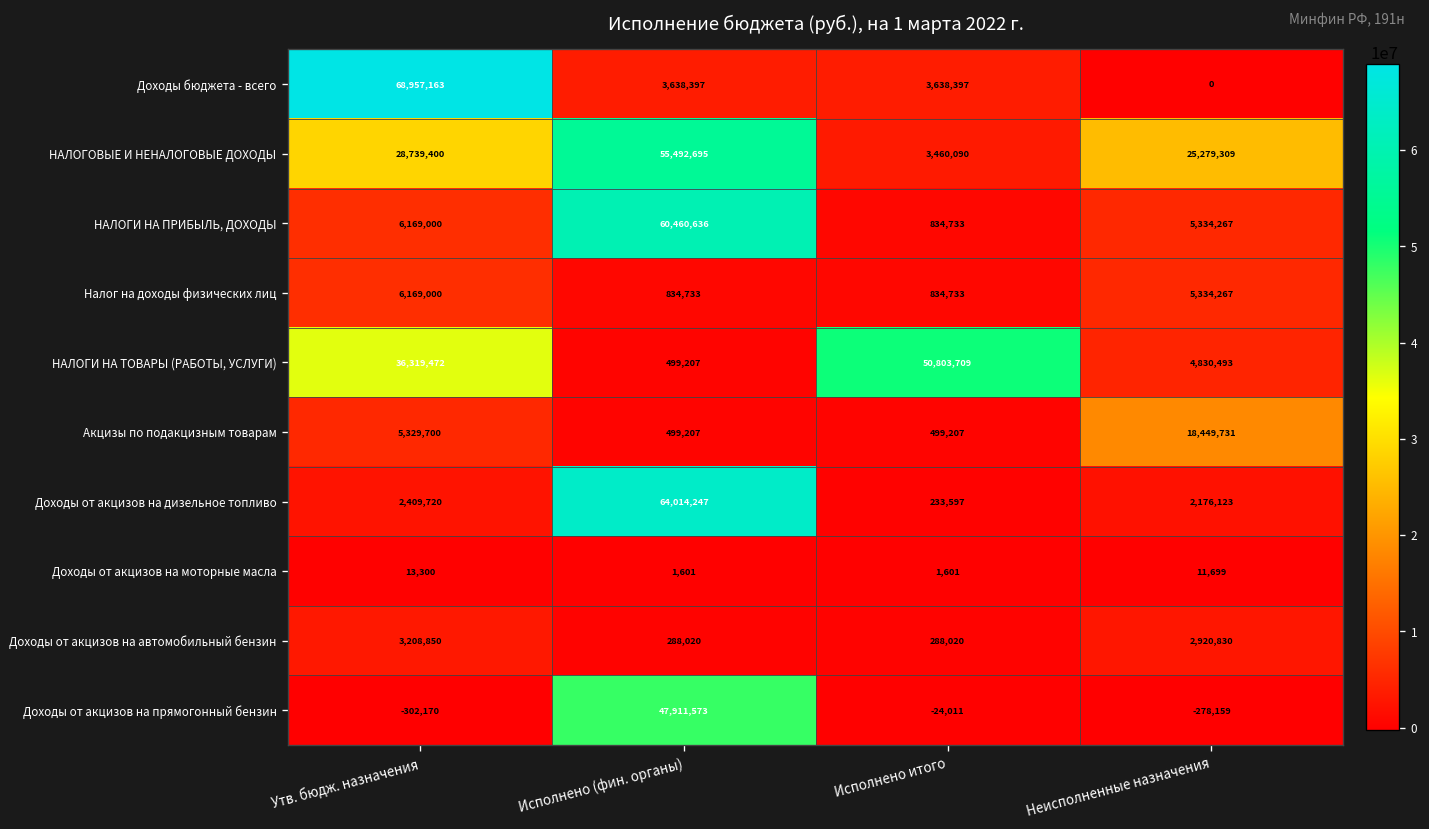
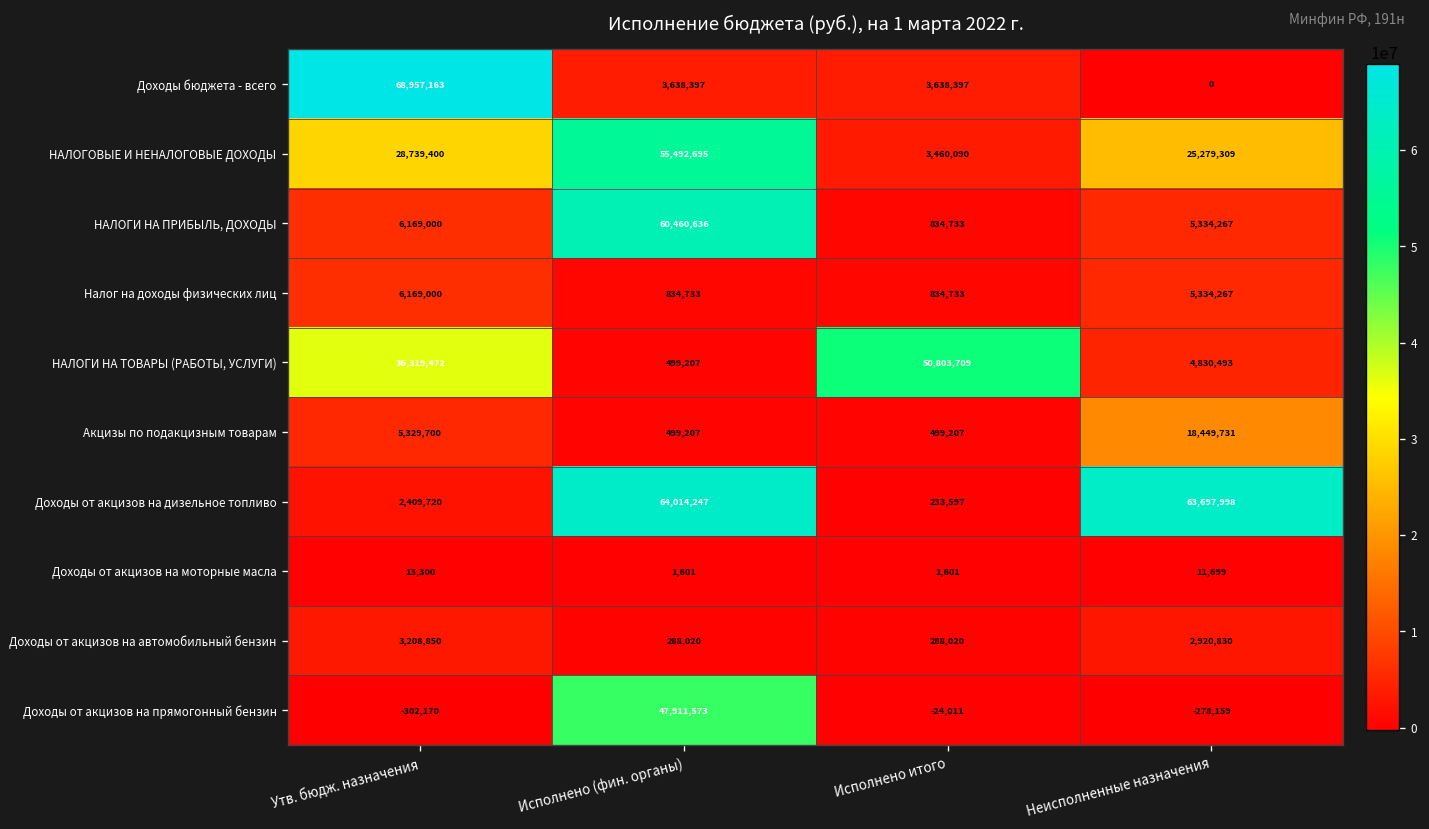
Доходы от акцизов на дизельное топливо, Неисполненные назначения: 2,176,123 -> 63,697,998
